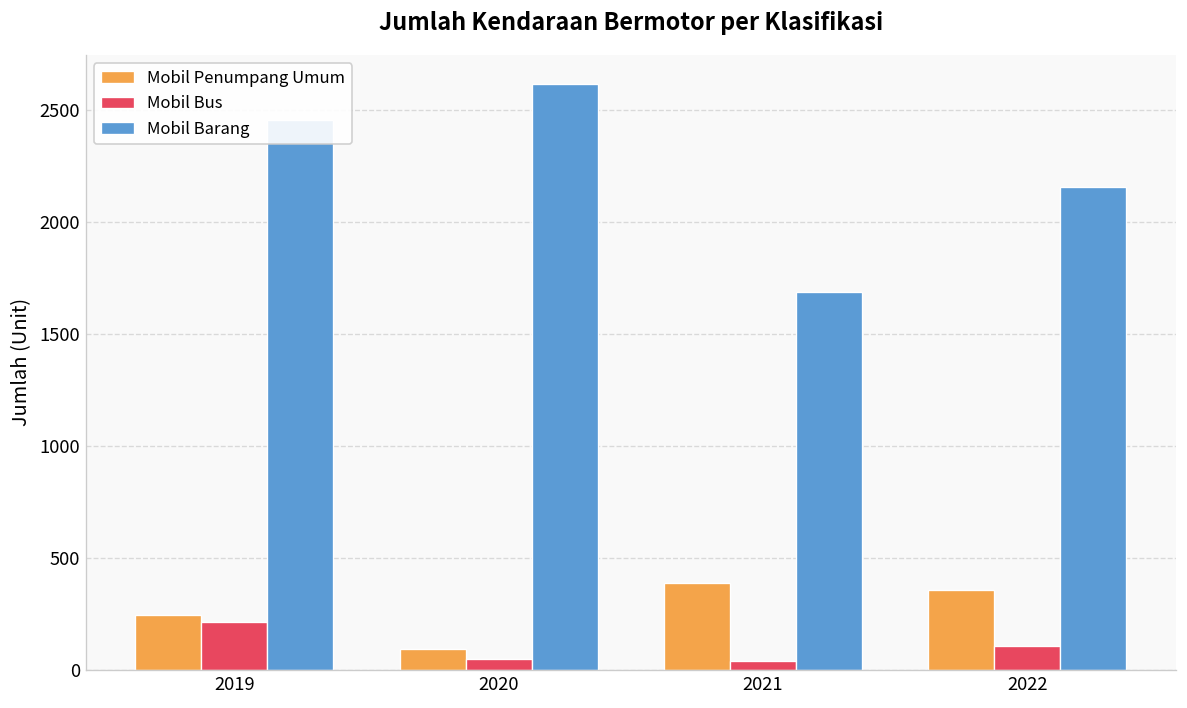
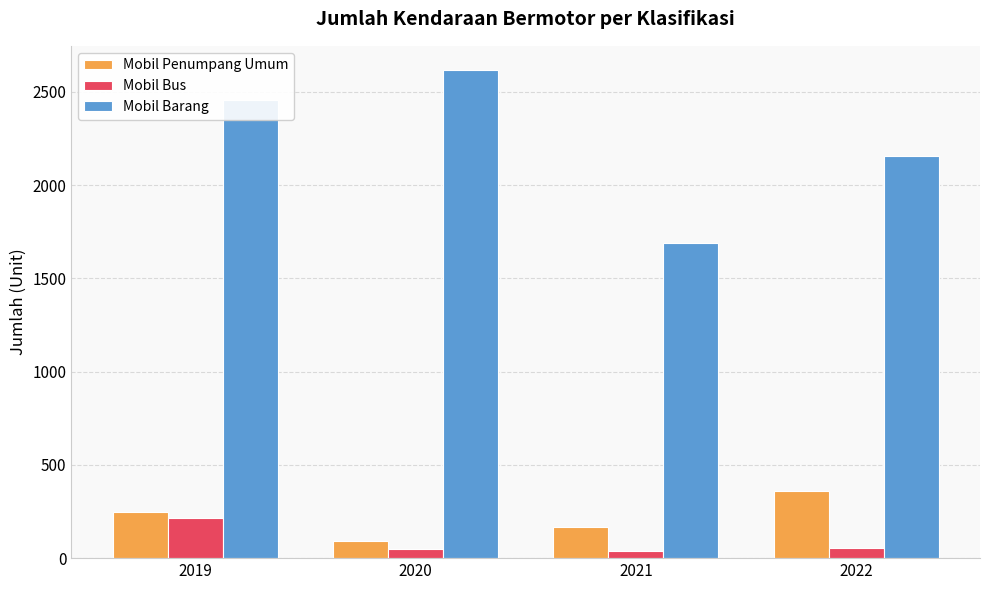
Mobil Penumpang Umum, 2021: 390 -> 170
Mobil Bus, 2022: 110 -> 50
